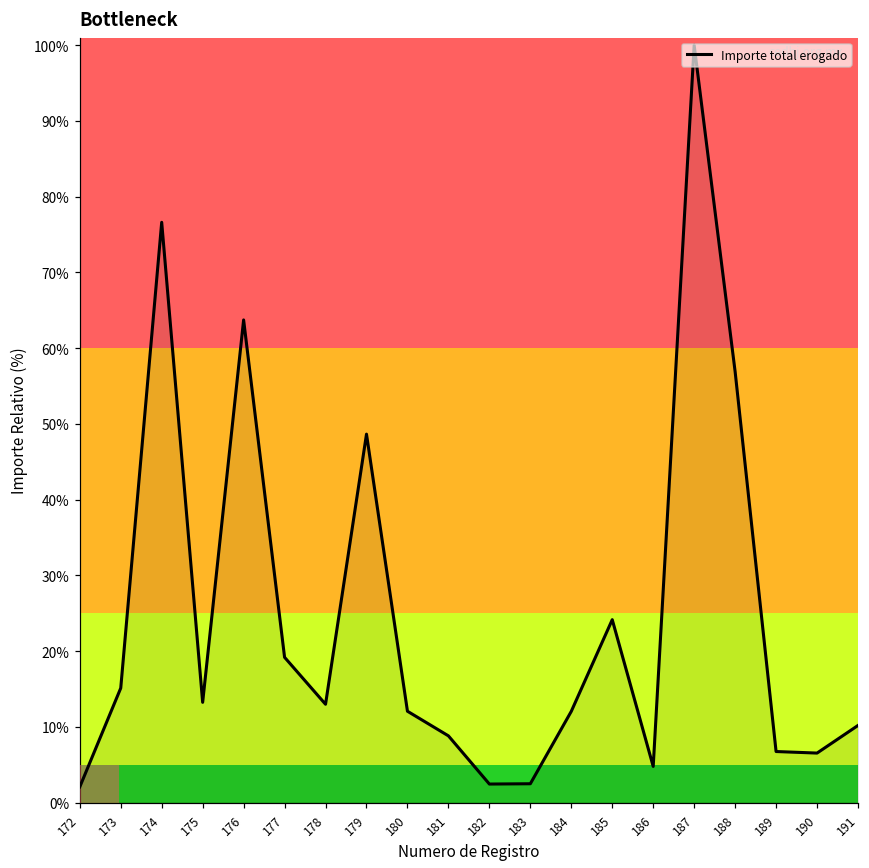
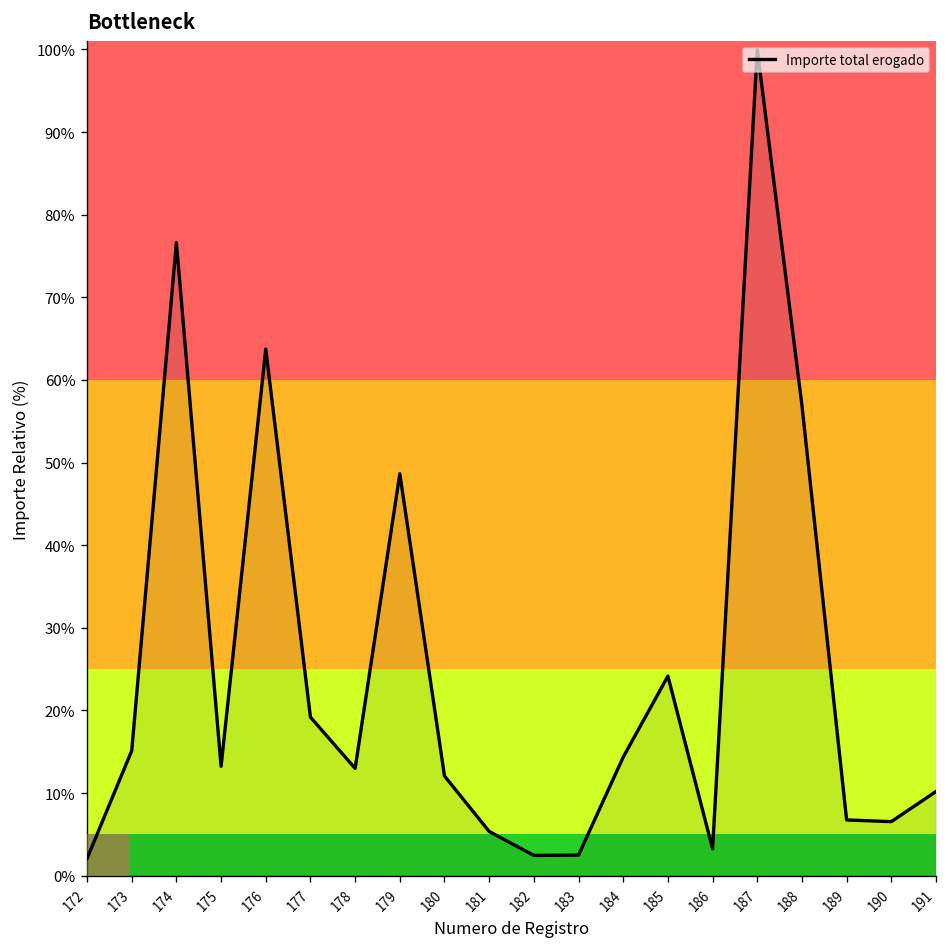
181: 9% -> 5%
184: 12% -> 14%
186: 5% -> 3%
